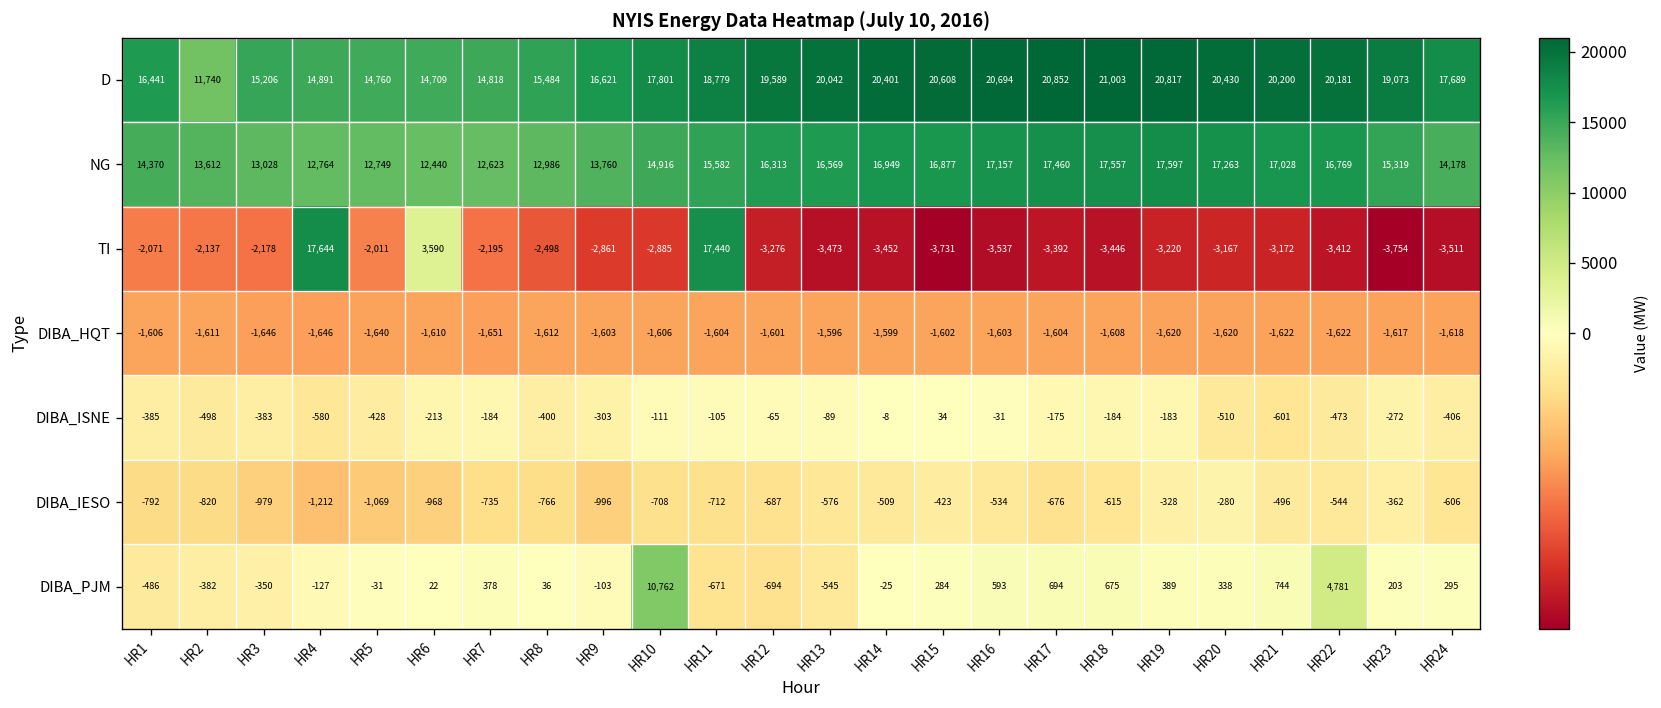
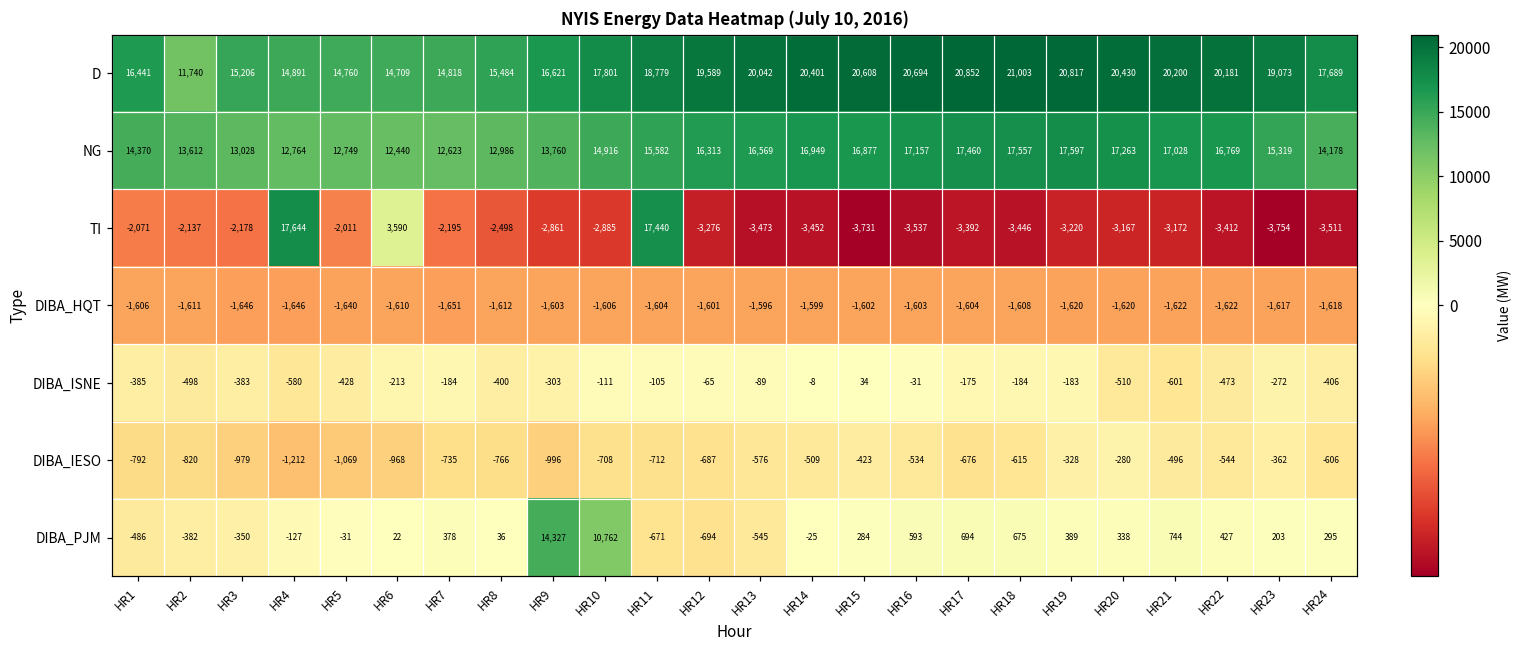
DIBA_PJM, HR9: -103 -> 14,327
DIBA_PJM, HR22: 4,781 -> 427
